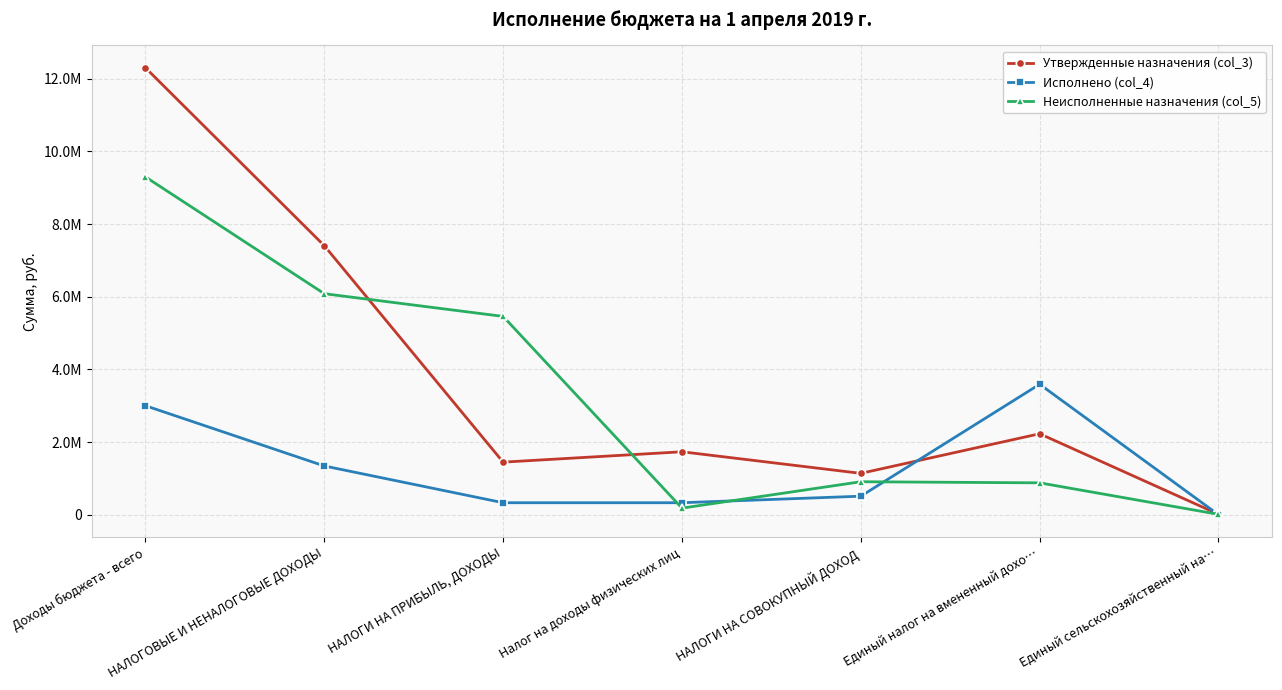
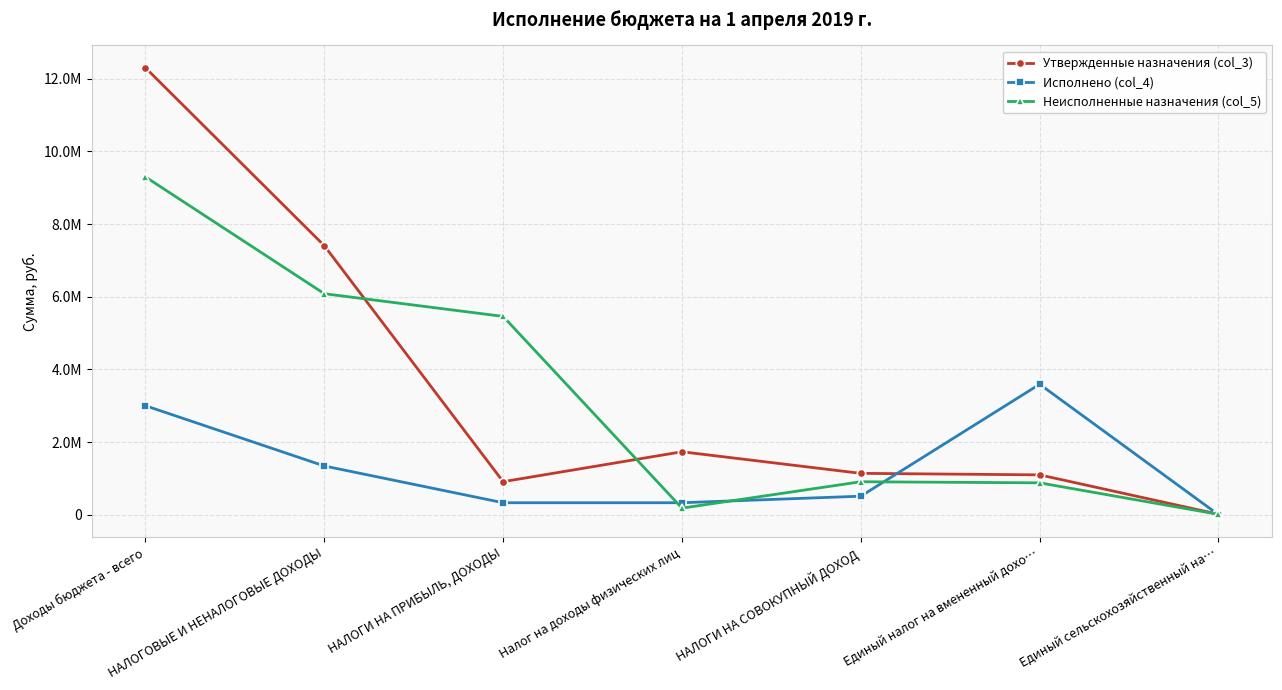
Утвержденные назначения (col_3), НАЛОГИ НА ПРИБЫЛЬ, ДОХОДЫ: 1500000 -> 900000
Утвержденные назначения (col_3), Единый налог на вмененный дохо…: 2200000 -> 1100000
